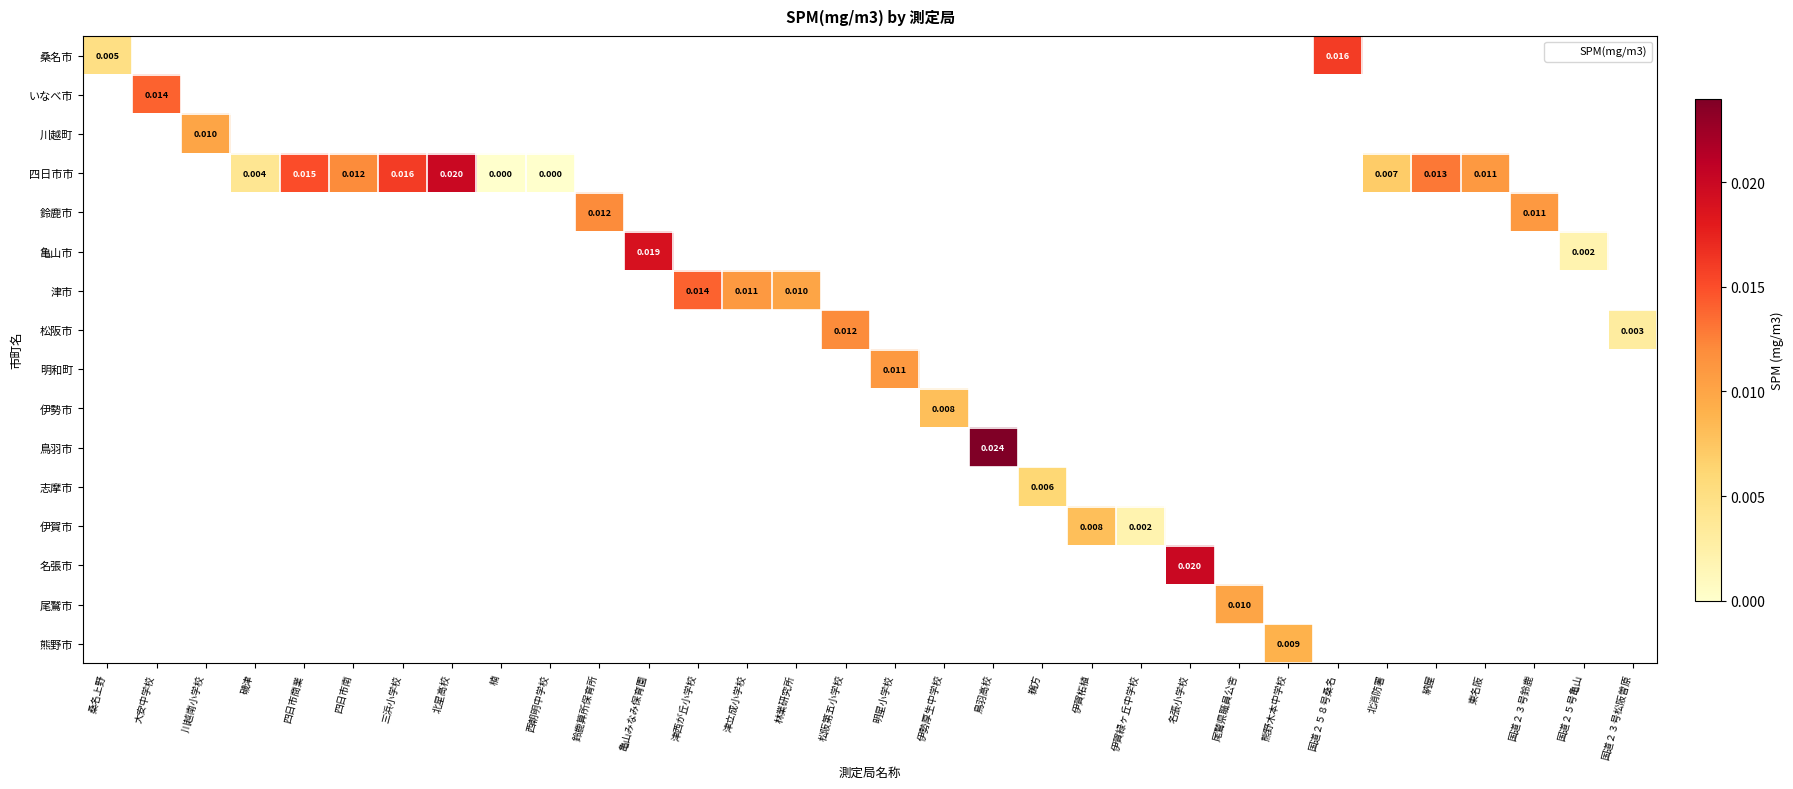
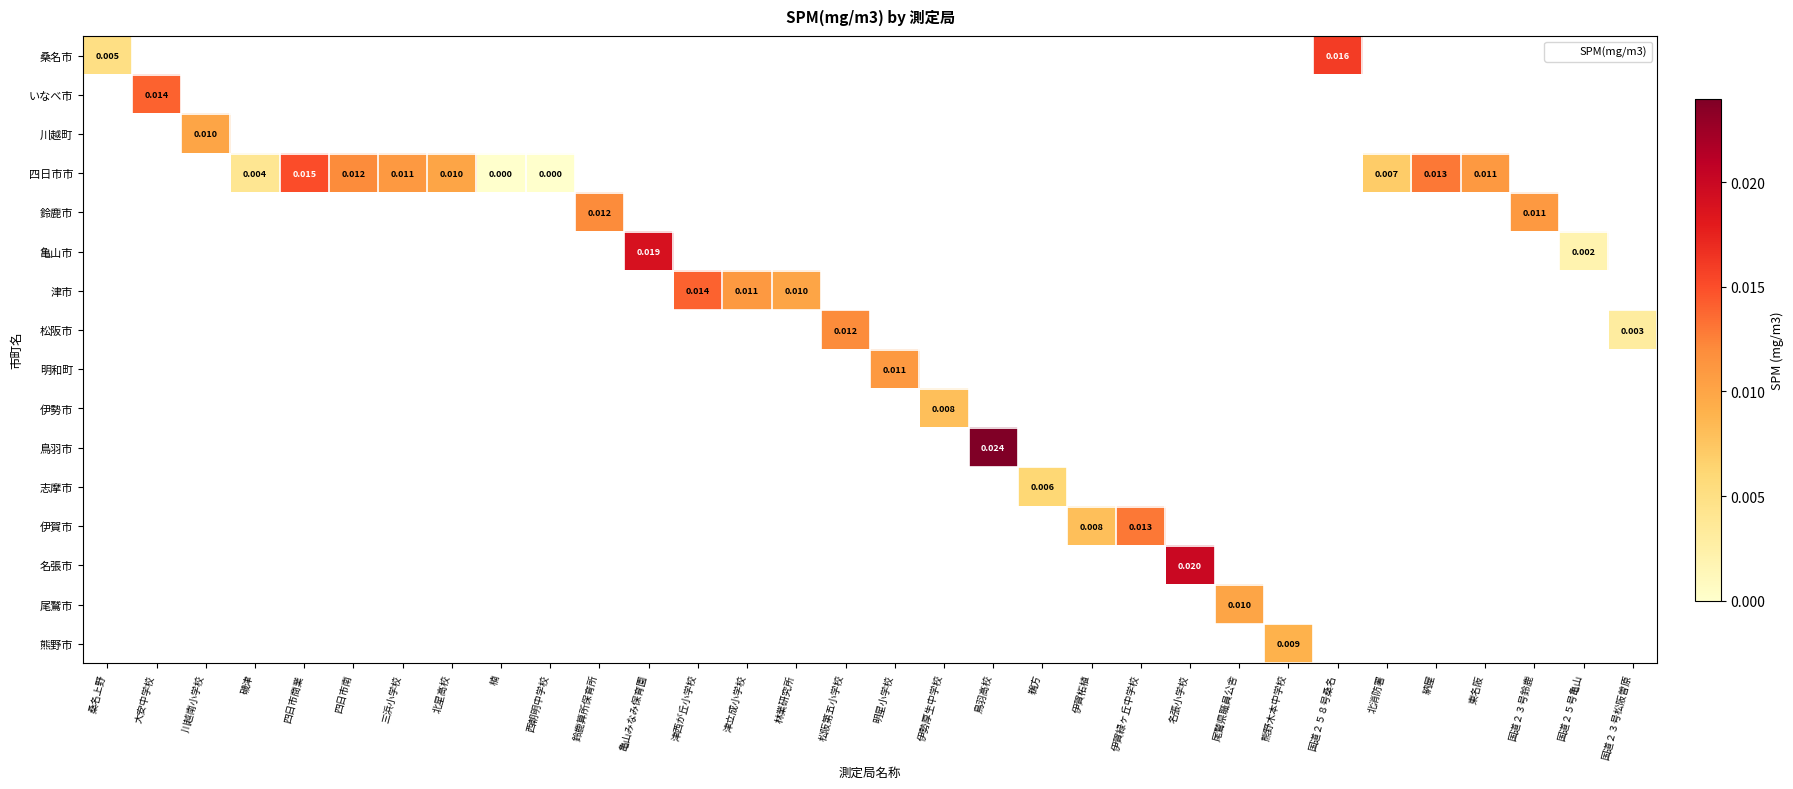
四日市市, 三浜小学校: 0.016 -> 0.011
四日市市, 北星高校: 0.020 -> 0.010
伊賀市, 伊賀緑ヶ丘中学校: 0.002 -> 0.013
